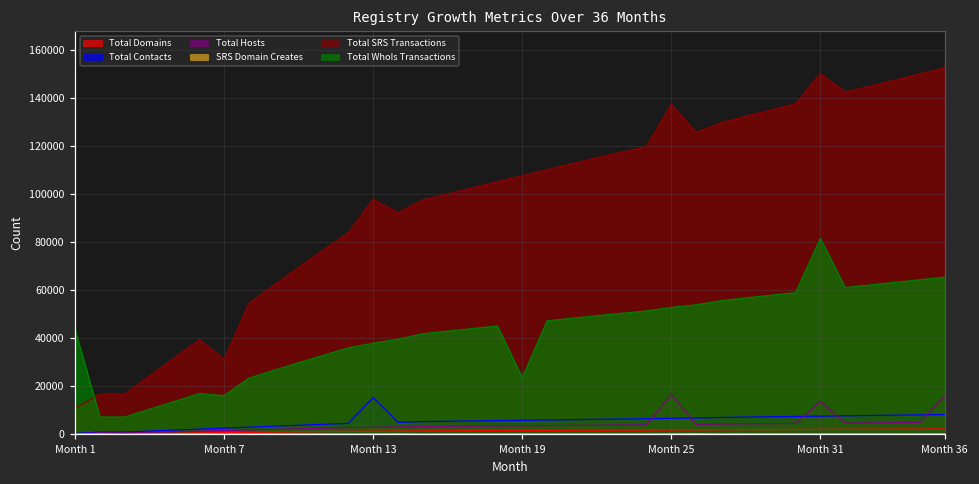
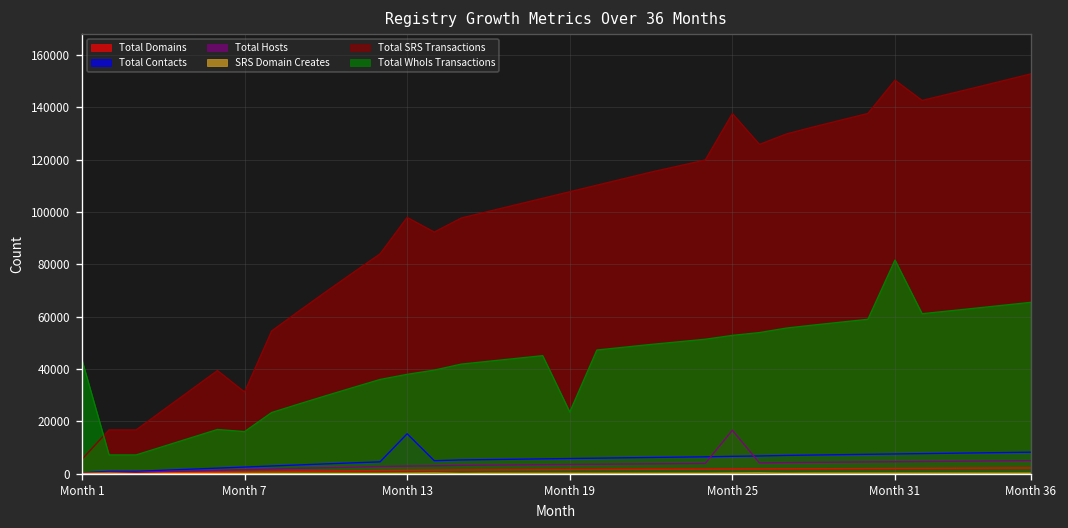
Total SRS Transactions, Month 1: 11000 -> 5000
Total Hosts, Month 31: 14000 -> 5000
Total Hosts, Month 36: 16000 -> 5000
